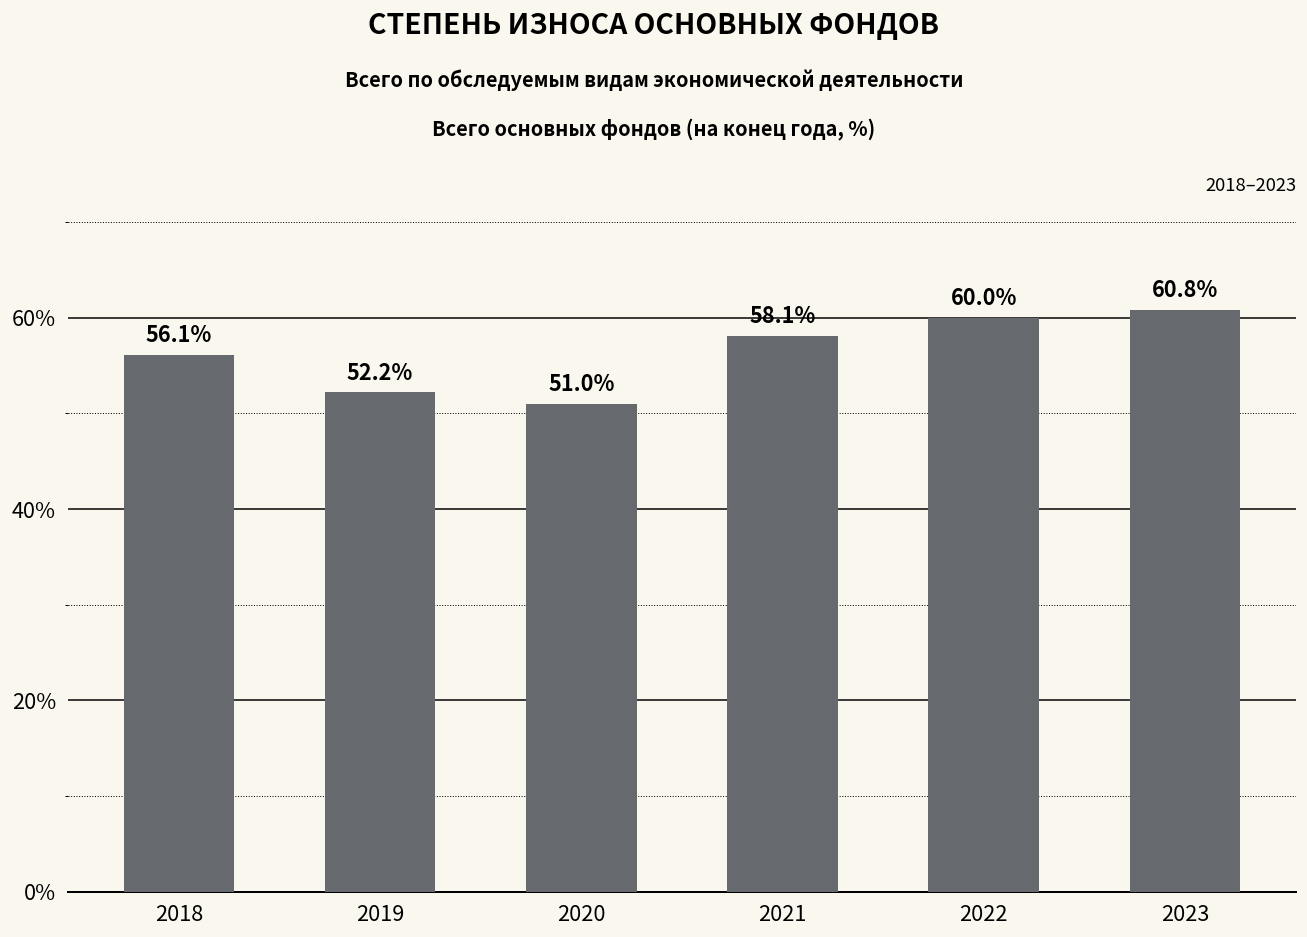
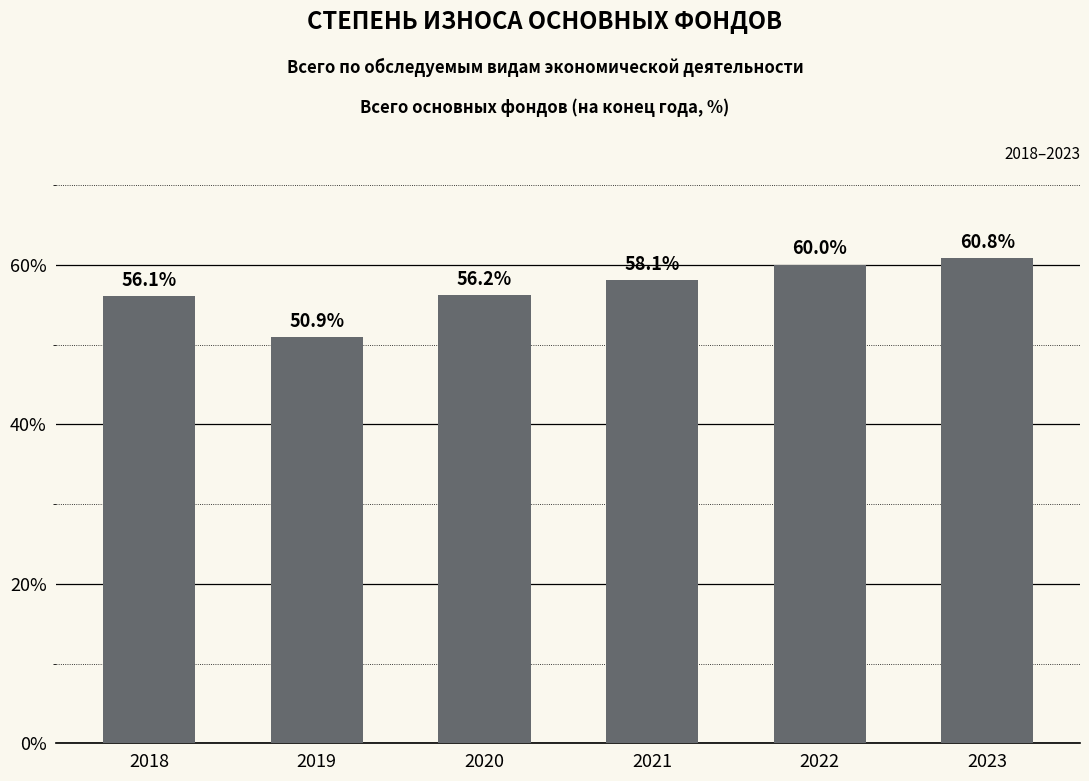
2019: 52.2% -> 50.9%
2020: 51.0% -> 56.2%
